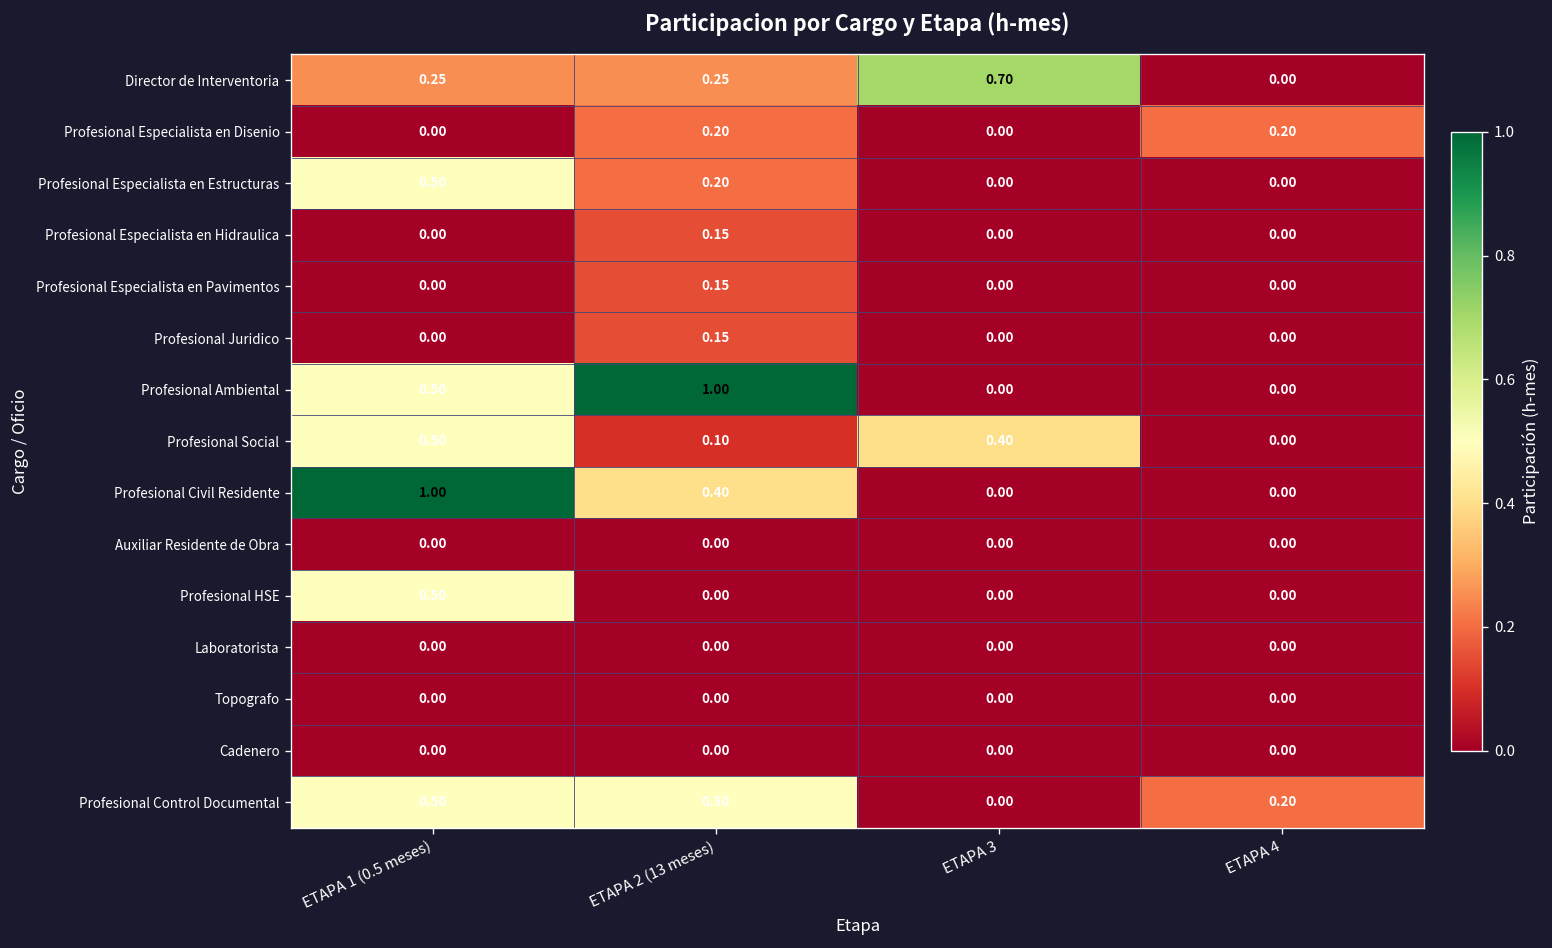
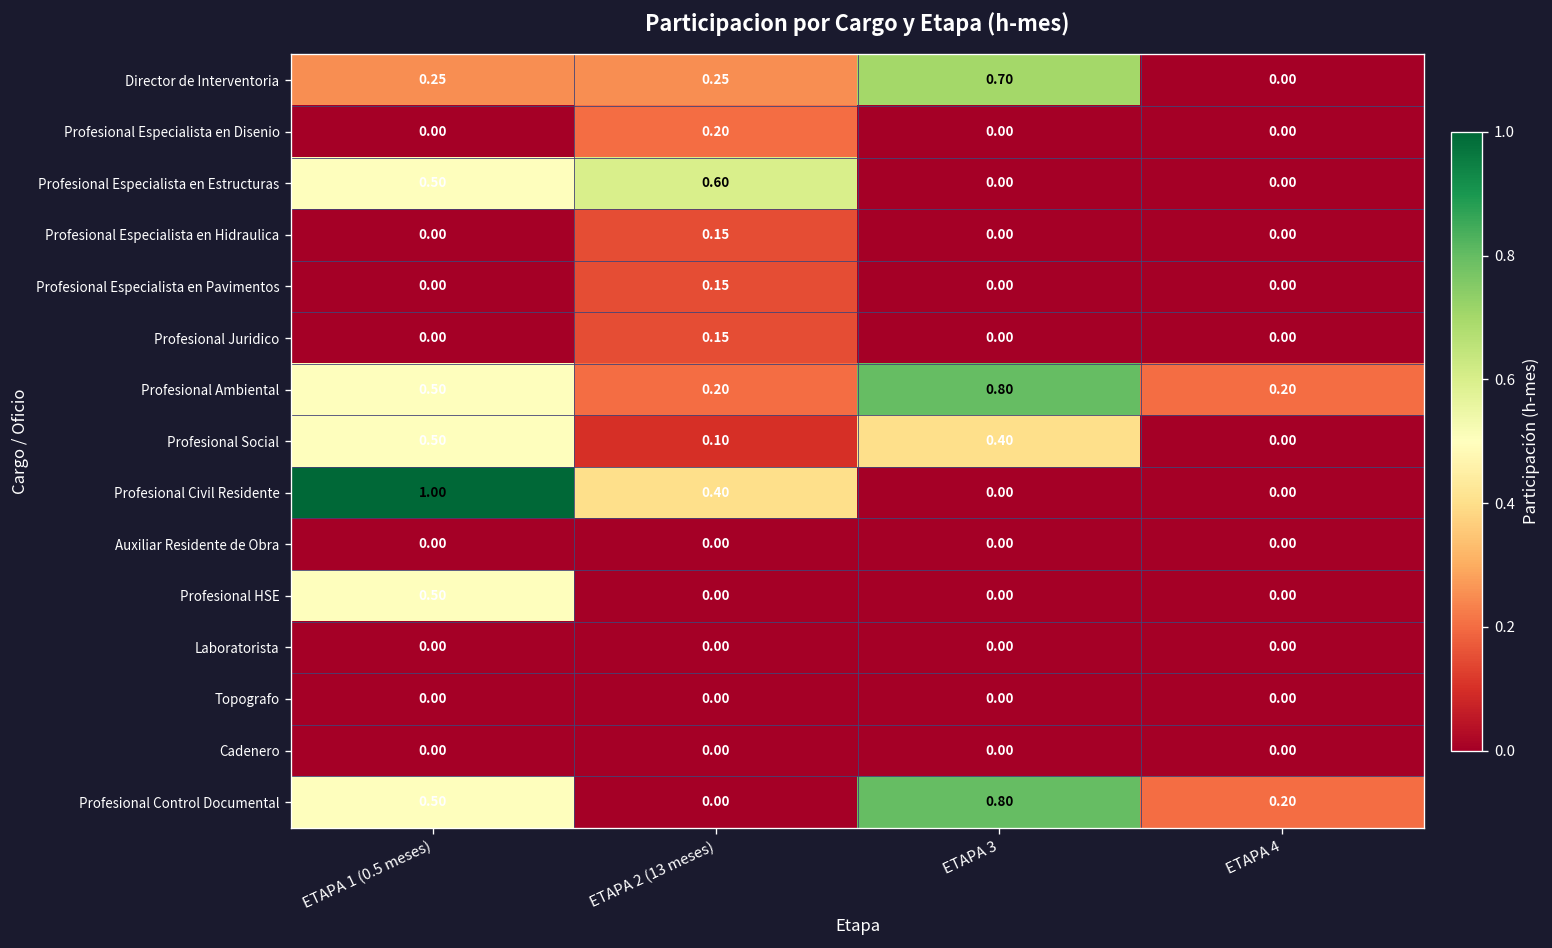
Profesional Especialista en Disenio, ETAPA 4: 0.20 -> 0.00
Profesional Especialista en Estructuras, ETAPA 2 (13 meses): 0.20 -> 0.60
Profesional Ambiental, ETAPA 2 (13 meses): 1.00 -> 0.20
Profesional Ambiental, ETAPA 3: 0.00 -> 0.80
Profesional Ambiental, ETAPA 4: 0.00 -> 0.20
Profesional Control Documental, ETAPA 2 (13 meses): 0.50 -> 0.00
Profesional Control Documental, ETAPA 3: 0.00 -> 0.80
